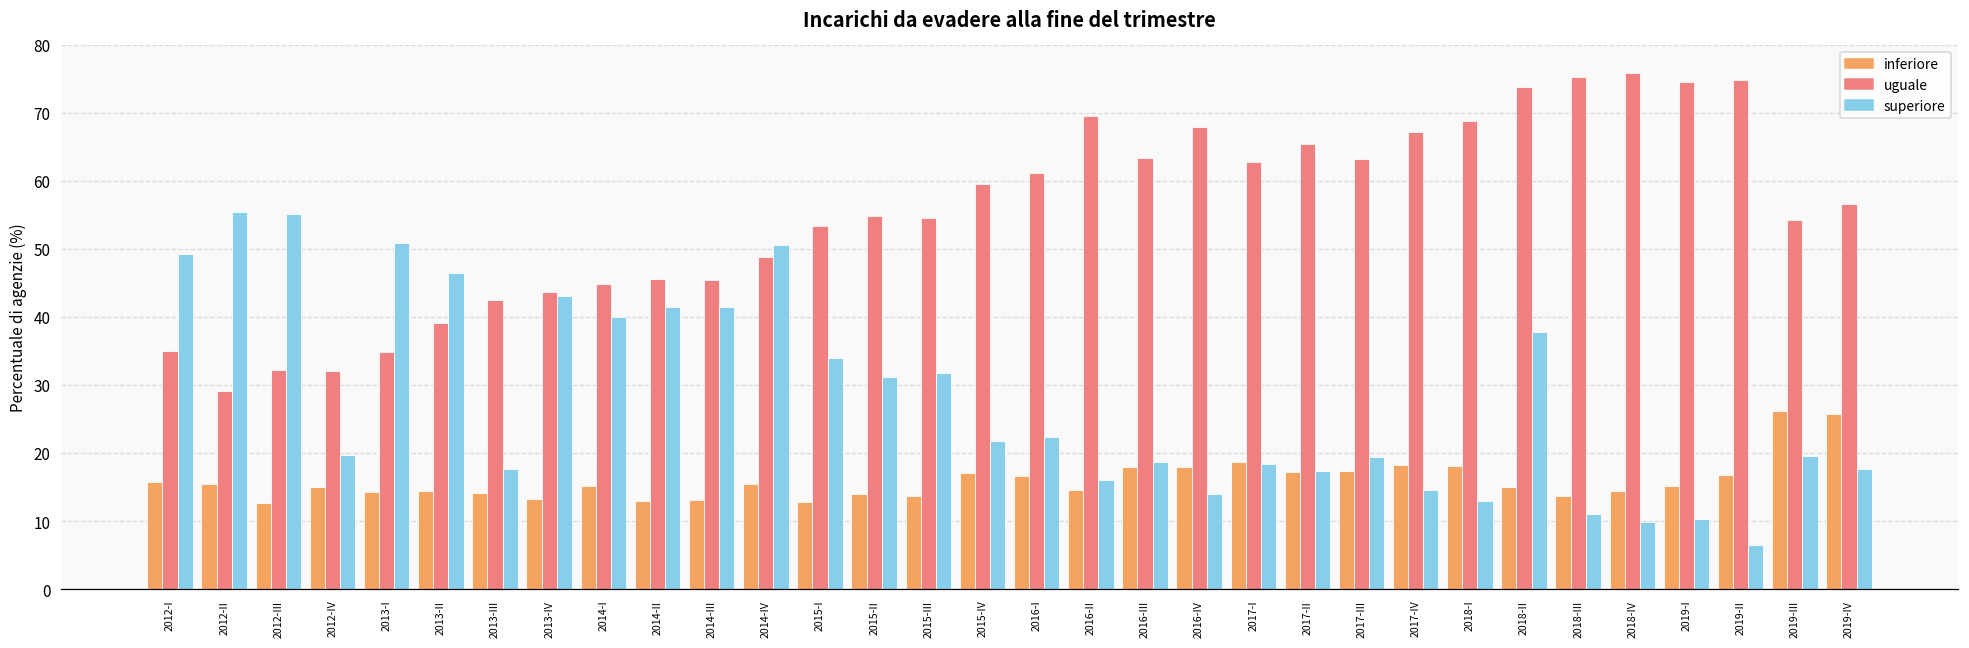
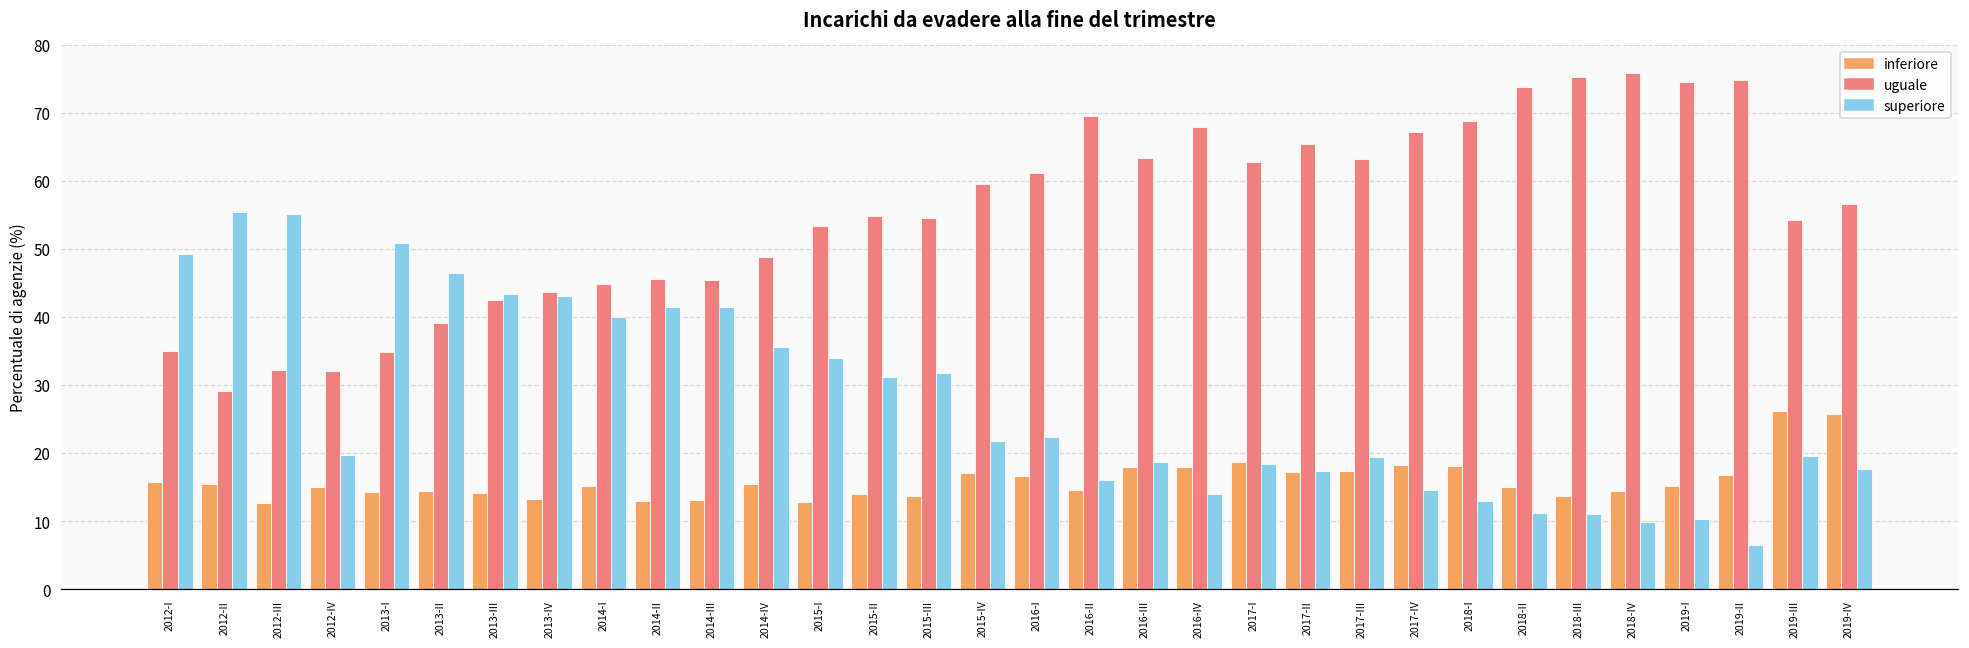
superiore, 2013-III: 18 -> 43
superiore, 2014-IV: 51 -> 36
superiore, 2018-II: 38 -> 11
